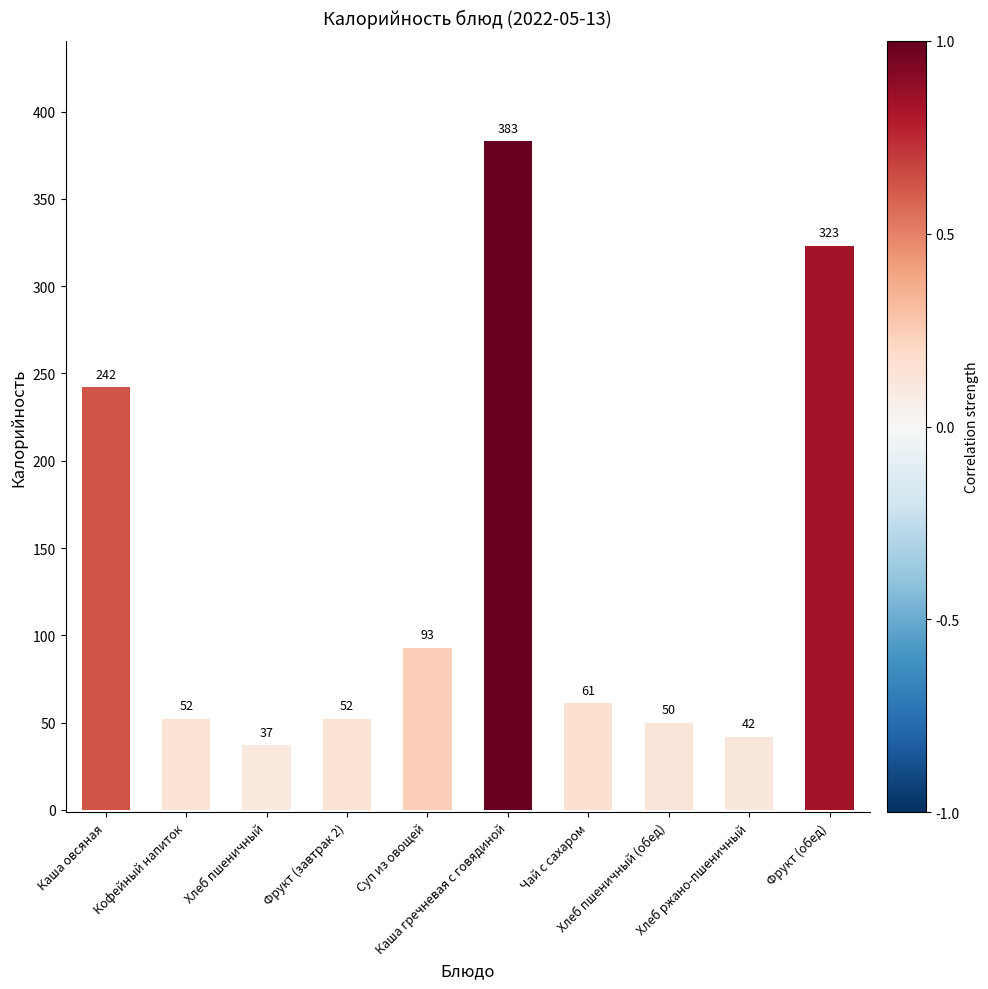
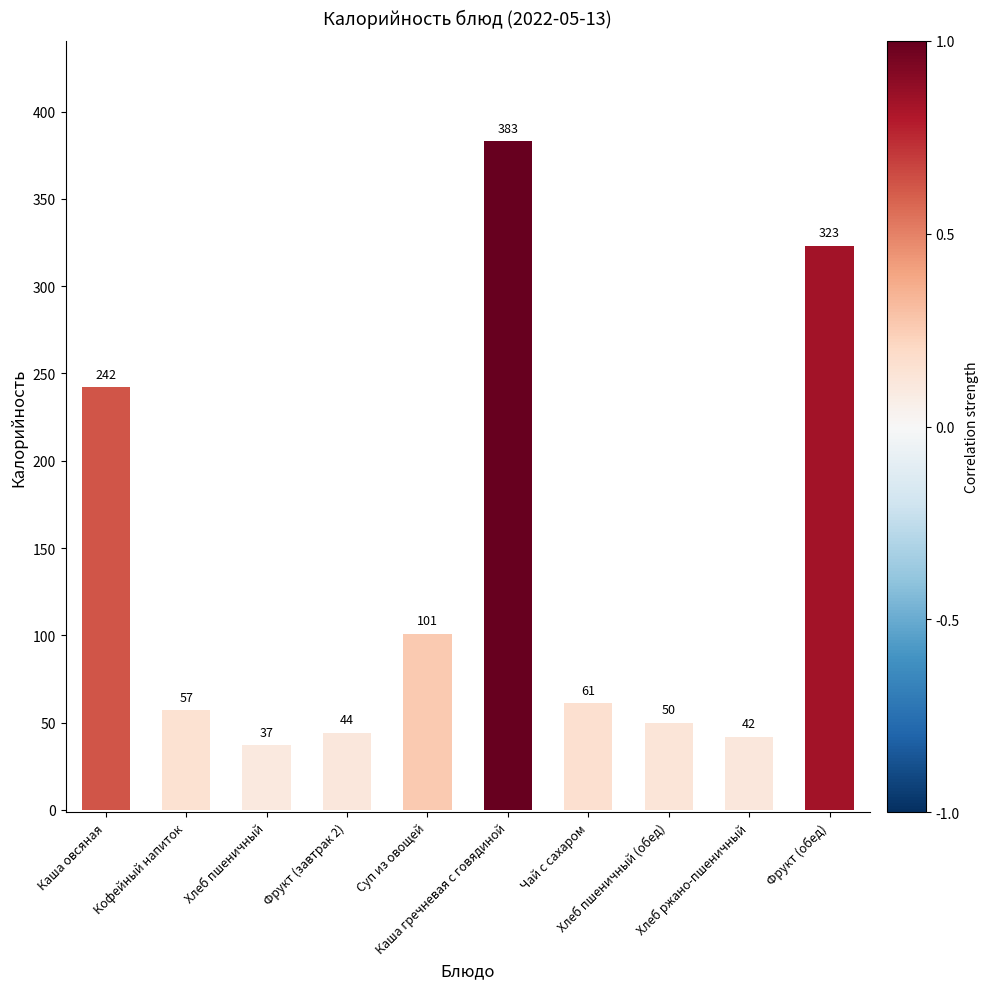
Кофейный напиток: 52 -> 57
Фрукт (завтрак 2): 52 -> 44
Суп из овощей: 93 -> 101
